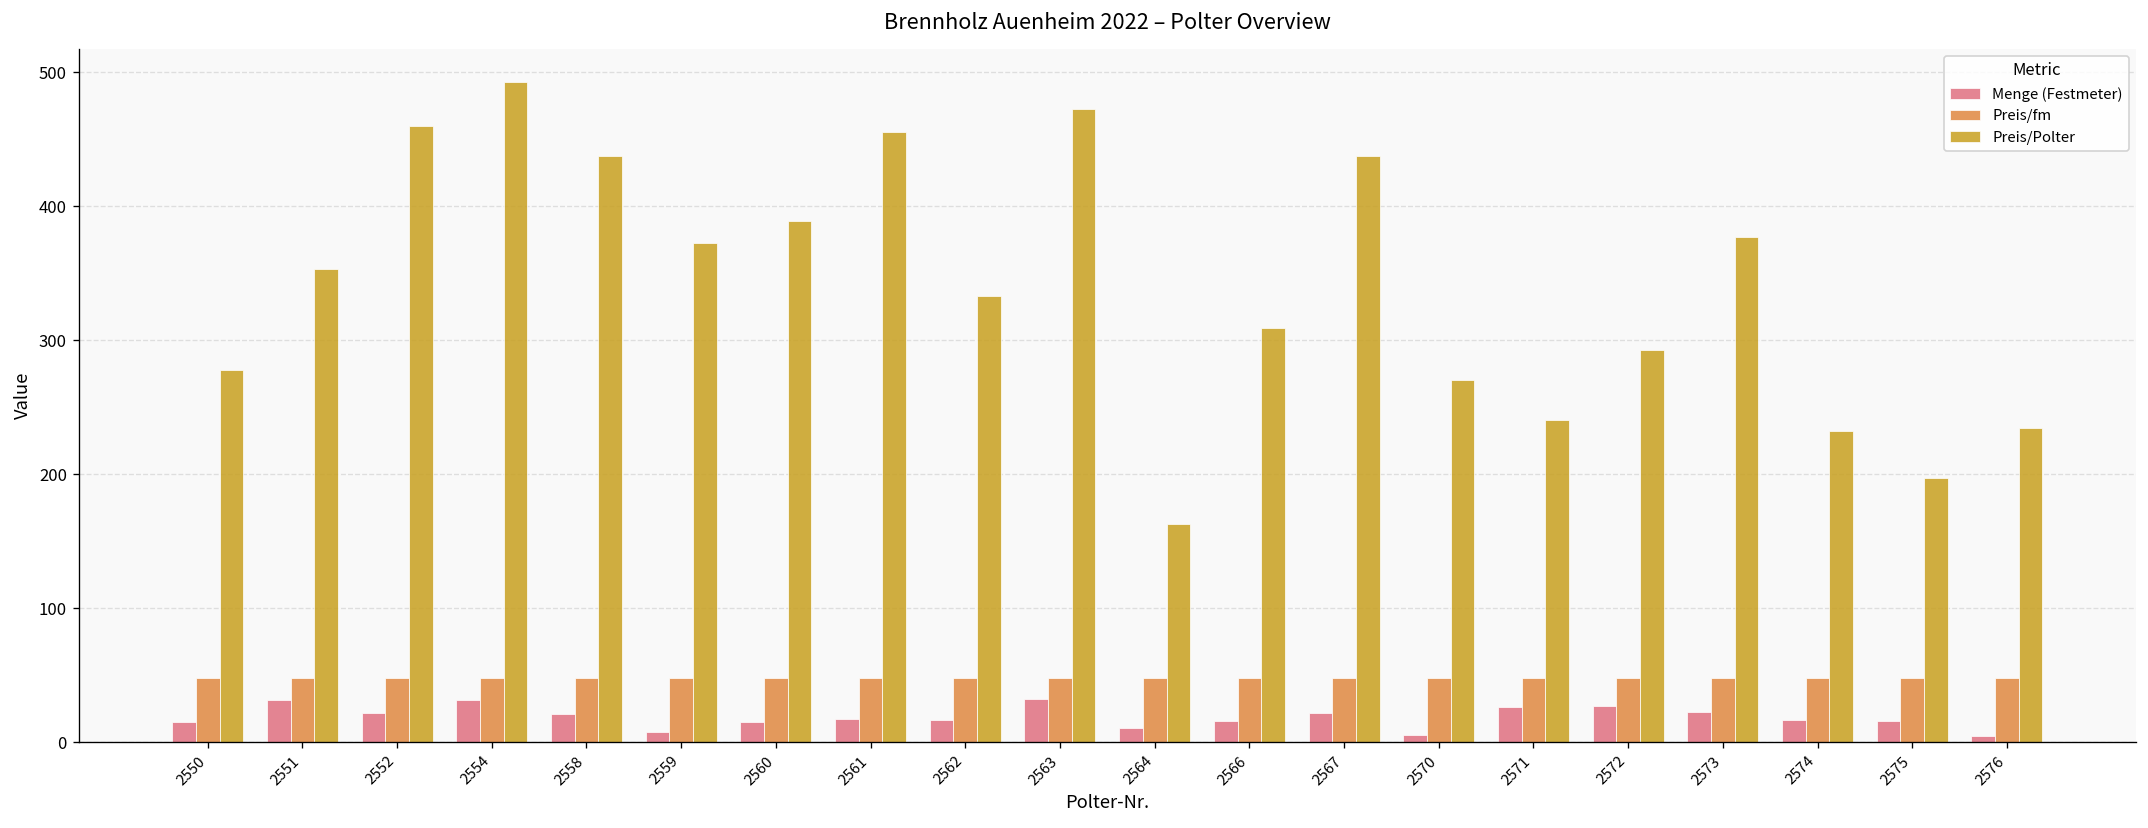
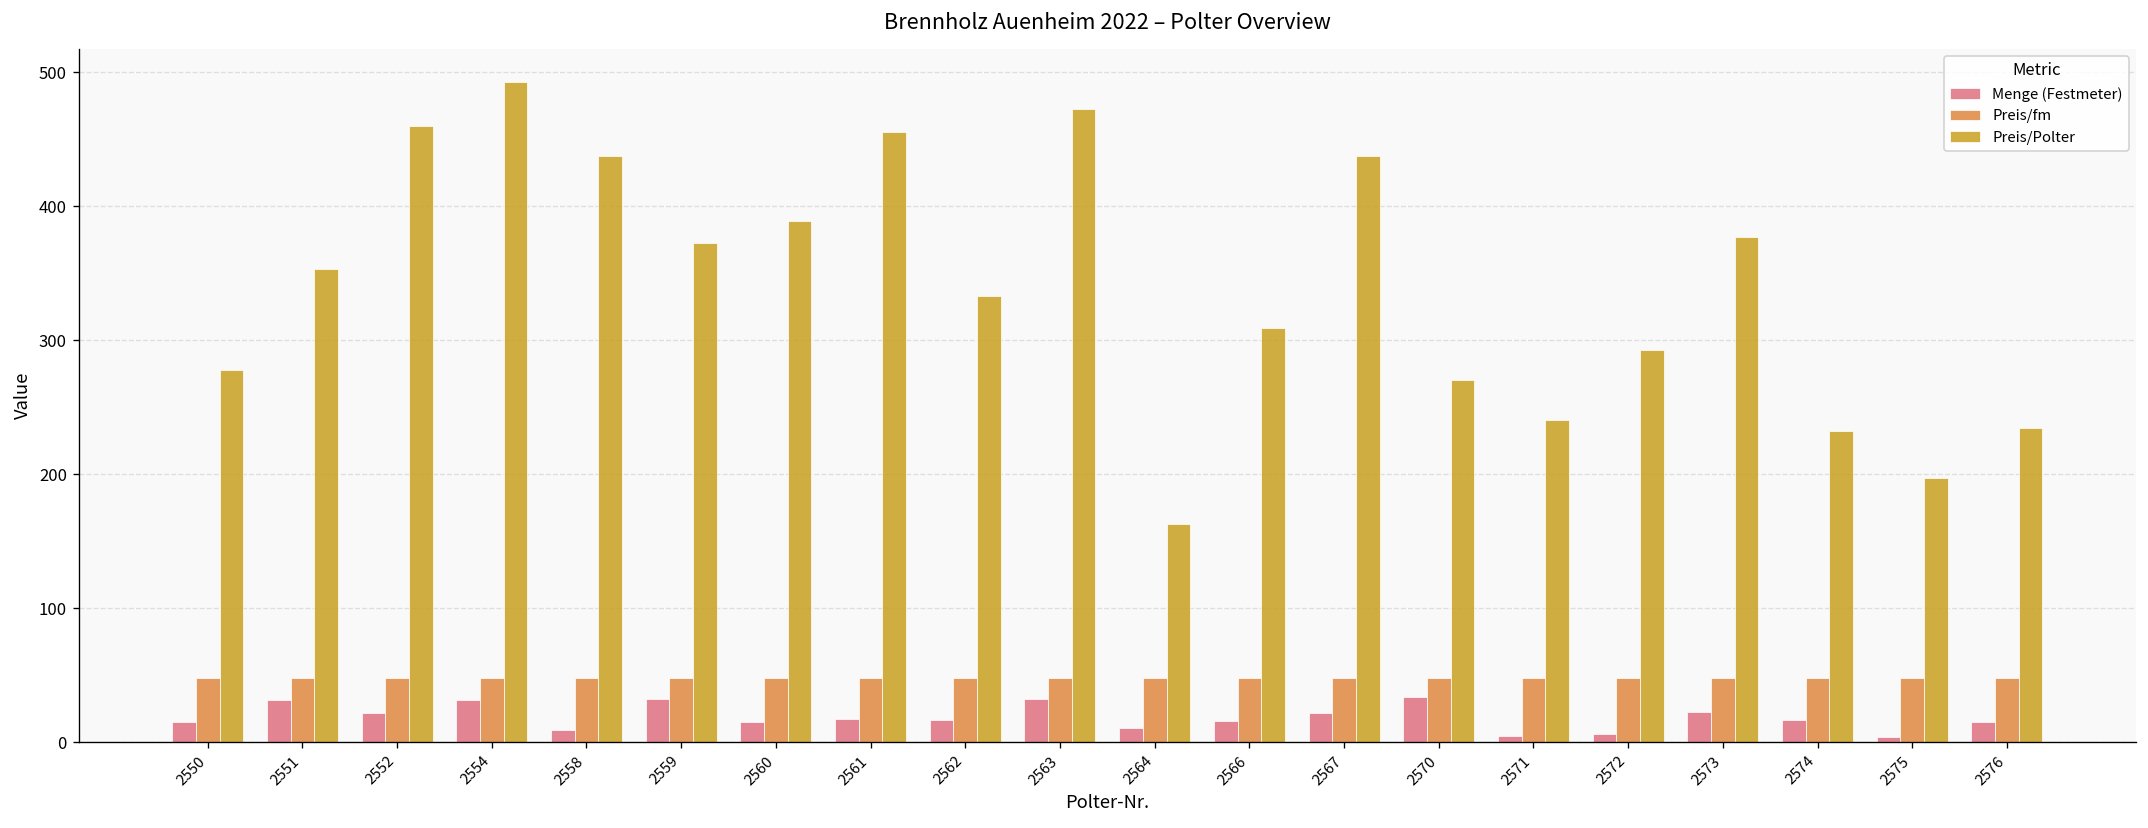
Menge (Festmeter), 2558: 21 -> 9
Menge (Festmeter), 2559: 8 -> 32
Menge (Festmeter), 2570: 6 -> 34
Menge (Festmeter), 2571: 27 -> 5
Menge (Festmeter), 2572: 27 -> 6
Menge (Festmeter), 2575: 16 -> 4
Menge (Festmeter), 2576: 5 -> 15
